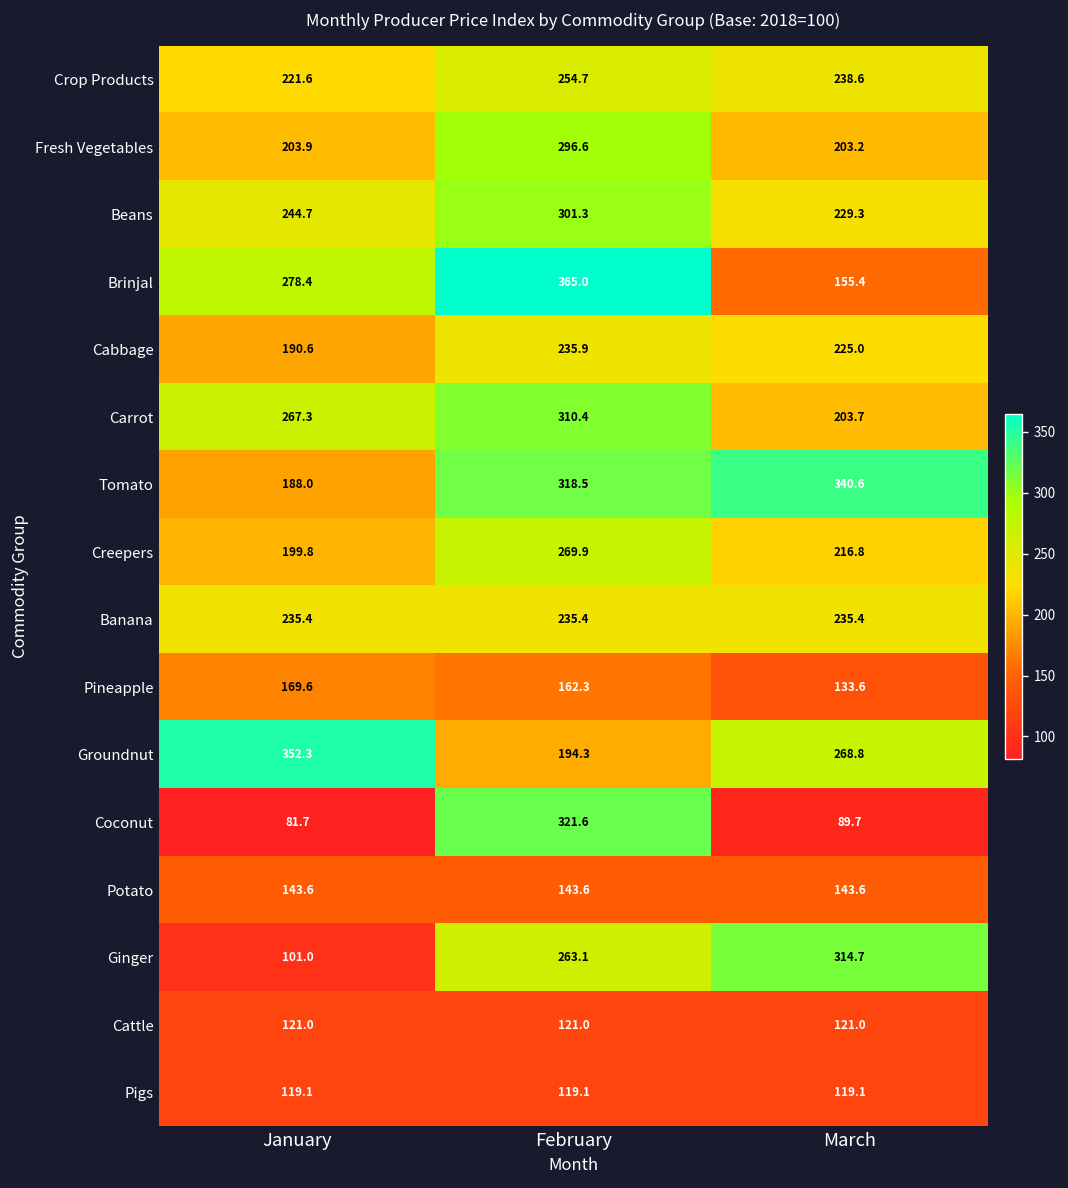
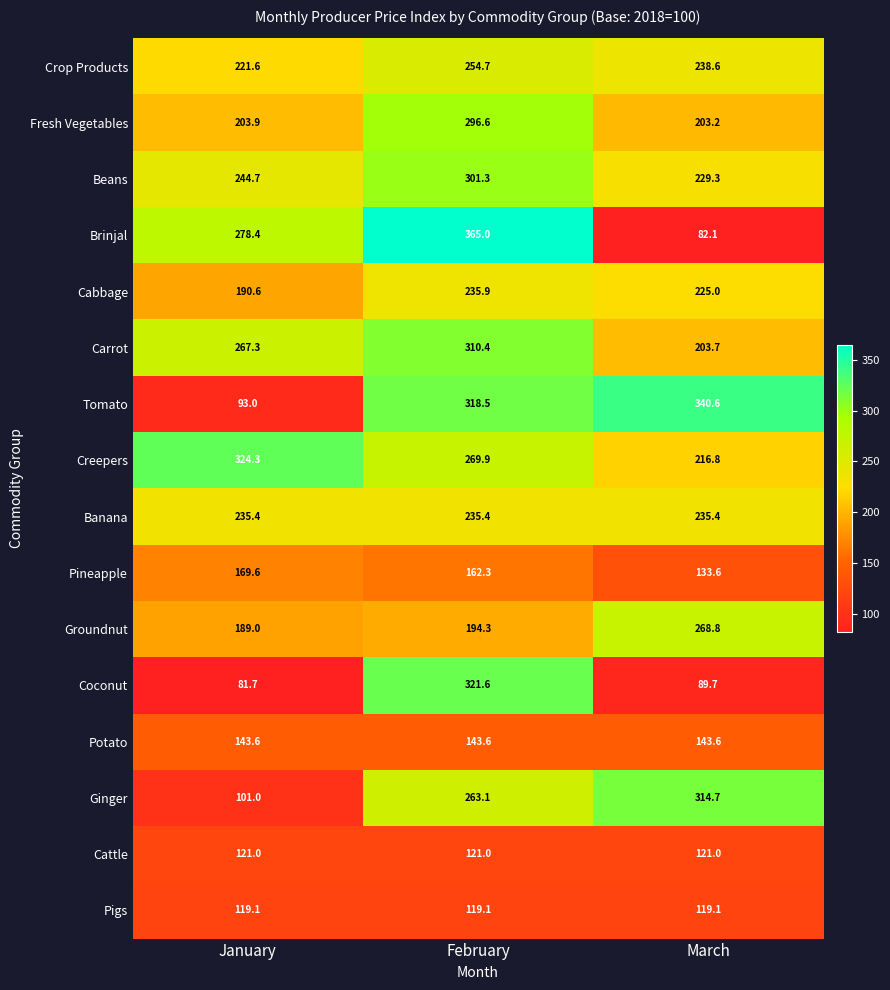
Brinjal, March: 155.4 -> 82.1
Tomato, January: 188.0 -> 93.0
Creepers, January: 199.8 -> 324.3
Groundnut, January: 352.3 -> 189.0
